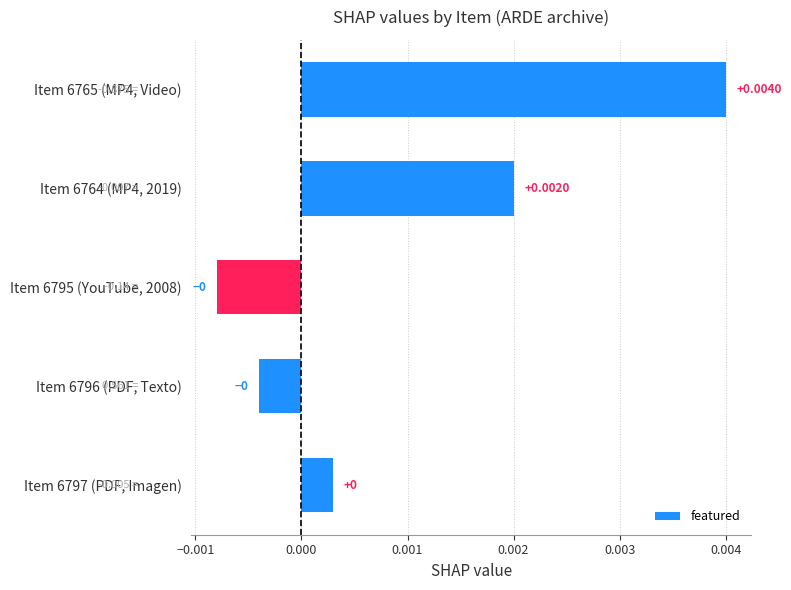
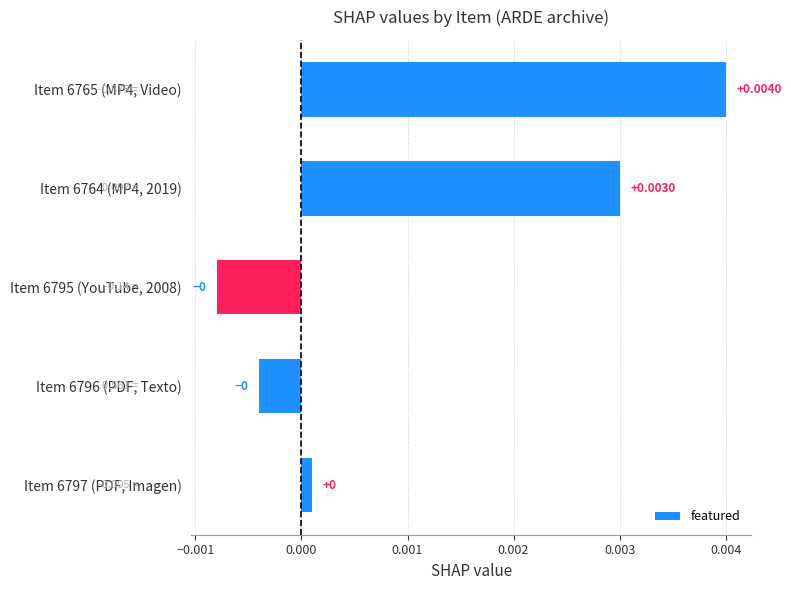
Item 6764 (MP4, 2019): +0.0020 -> +0.0030
Item 6797 (PDF, Imagen): 0.0003 -> 0.0001
